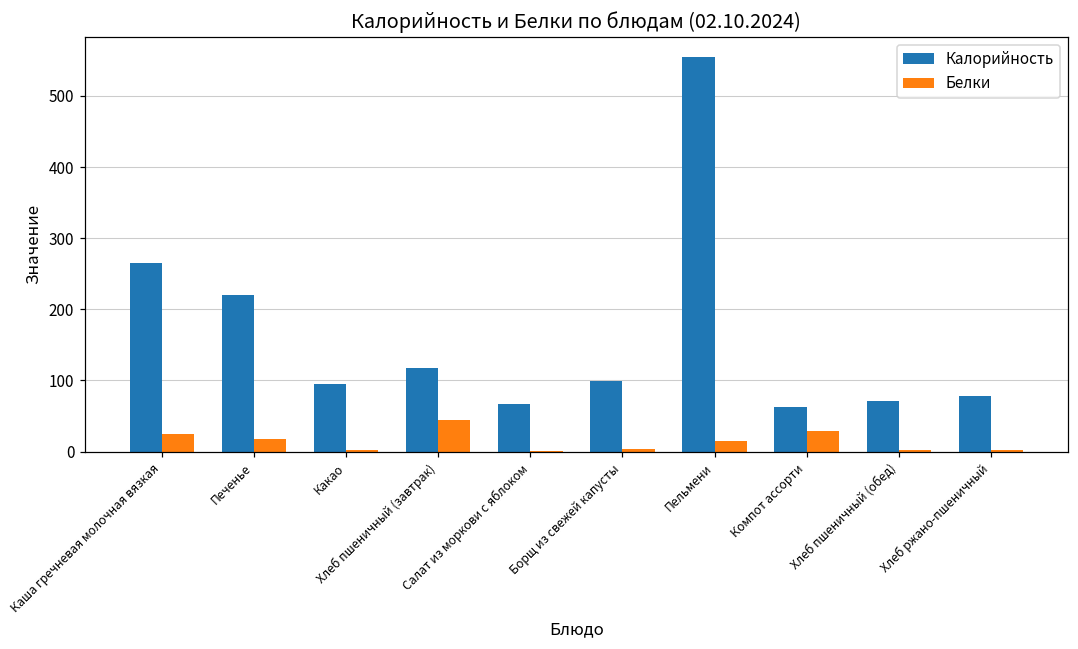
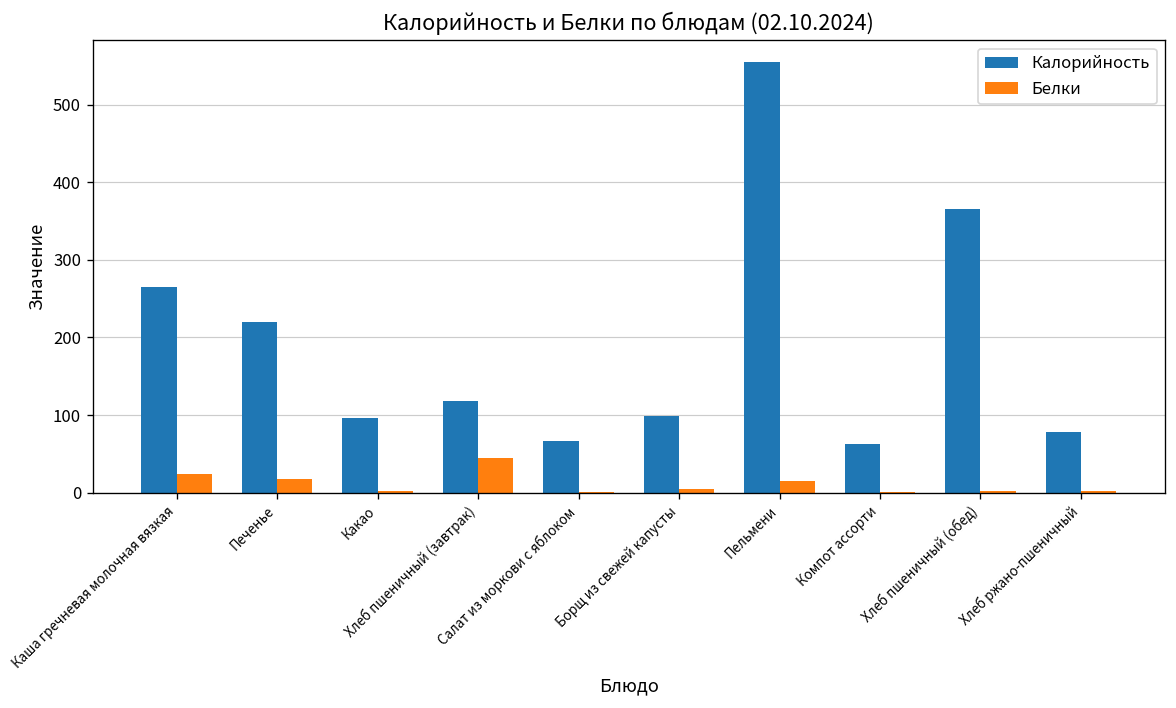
Белки, Компот ассорти: 30 -> 0
Калорийность, Хлеб пшеничный (обед): 70 -> 370
